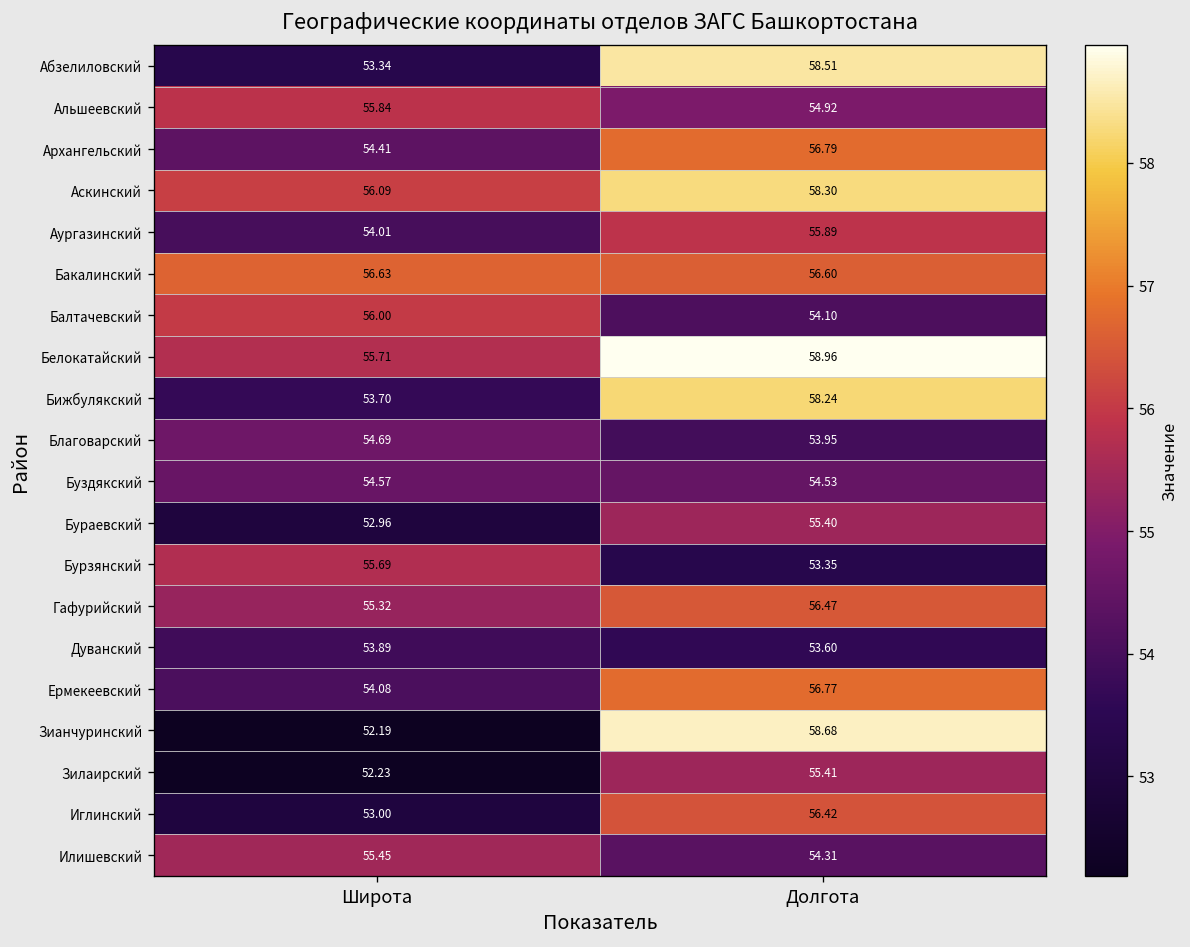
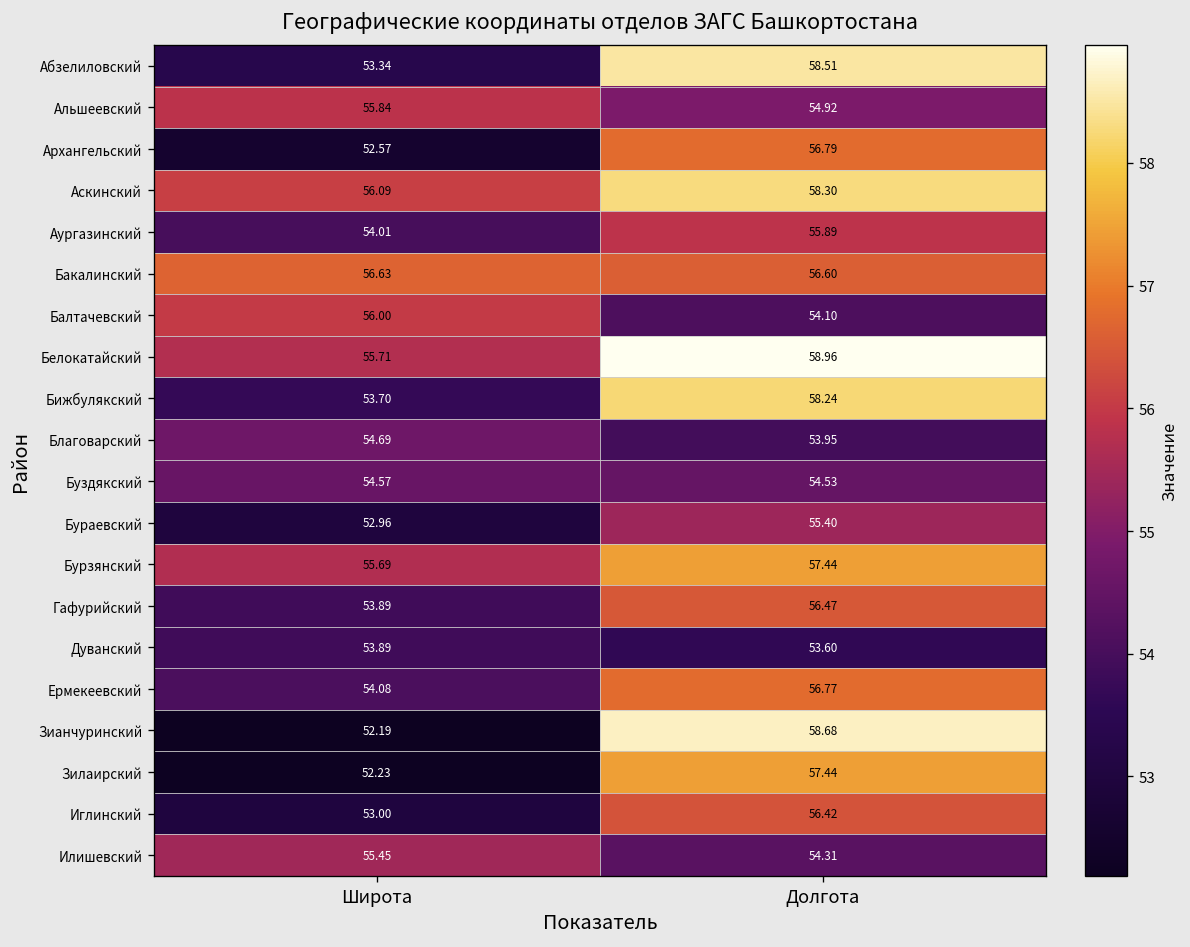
Архангельский, Широта: 54.41 -> 52.57
Бурзянский, Долгота: 53.35 -> 57.44
Гафурийский, Широта: 55.32 -> 53.89
Зилаирский, Долгота: 55.41 -> 57.44
